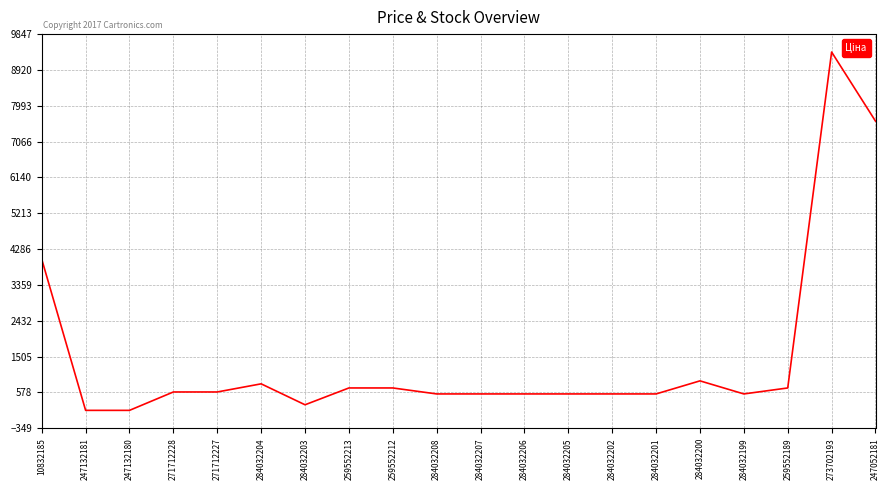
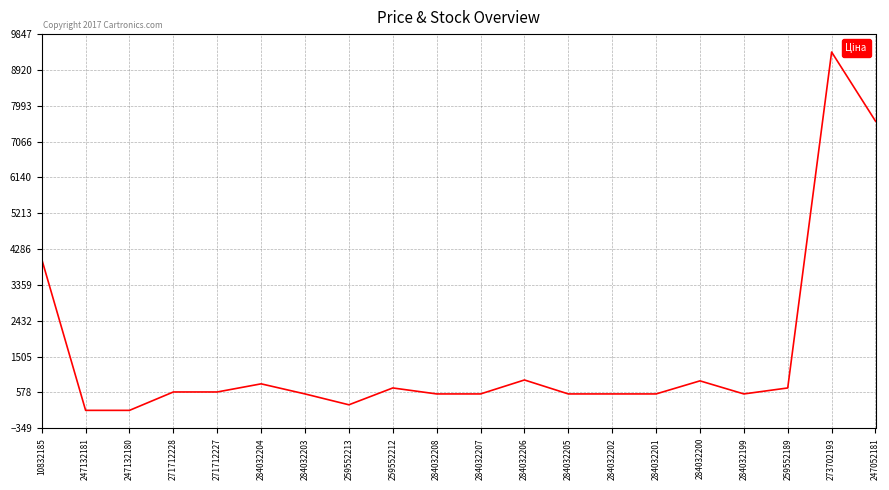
284032203: 300 -> 500
259552213: 700 -> 300
284032206: 500 -> 900
